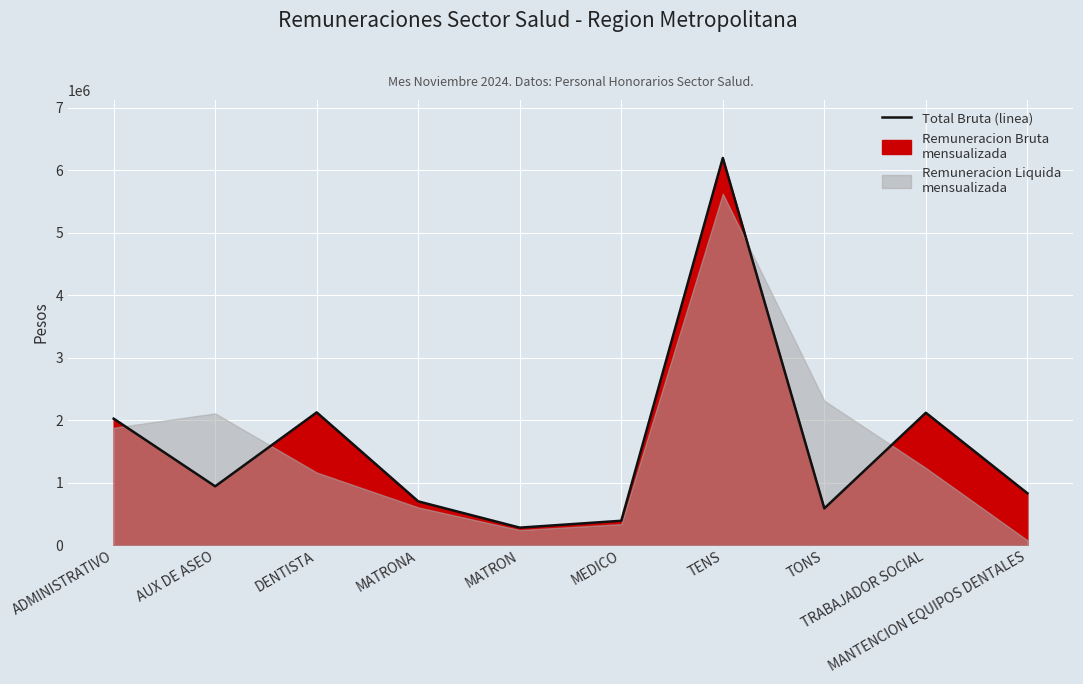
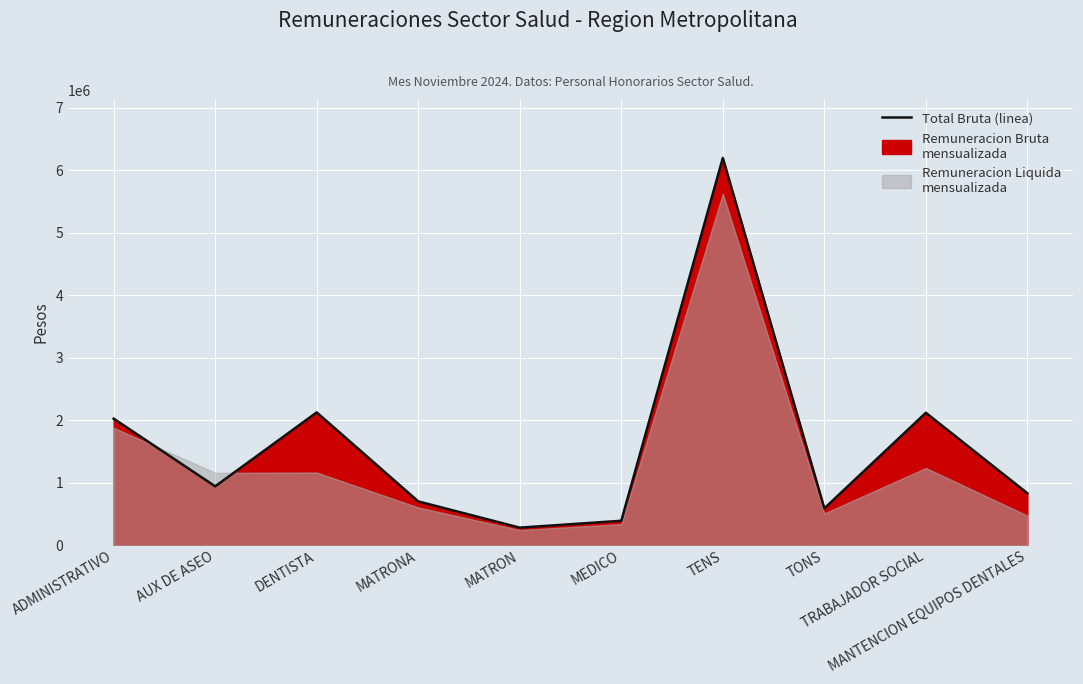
Remuneracion Liquida mensualizada, AUX DE ASEO: 2100000 -> 1200000
Remuneracion Liquida mensualizada, TONS: 2300000 -> 500000
Remuneracion Liquida mensualizada, MANTENCION EQUIPOS DENTALES: 100000 -> 500000
